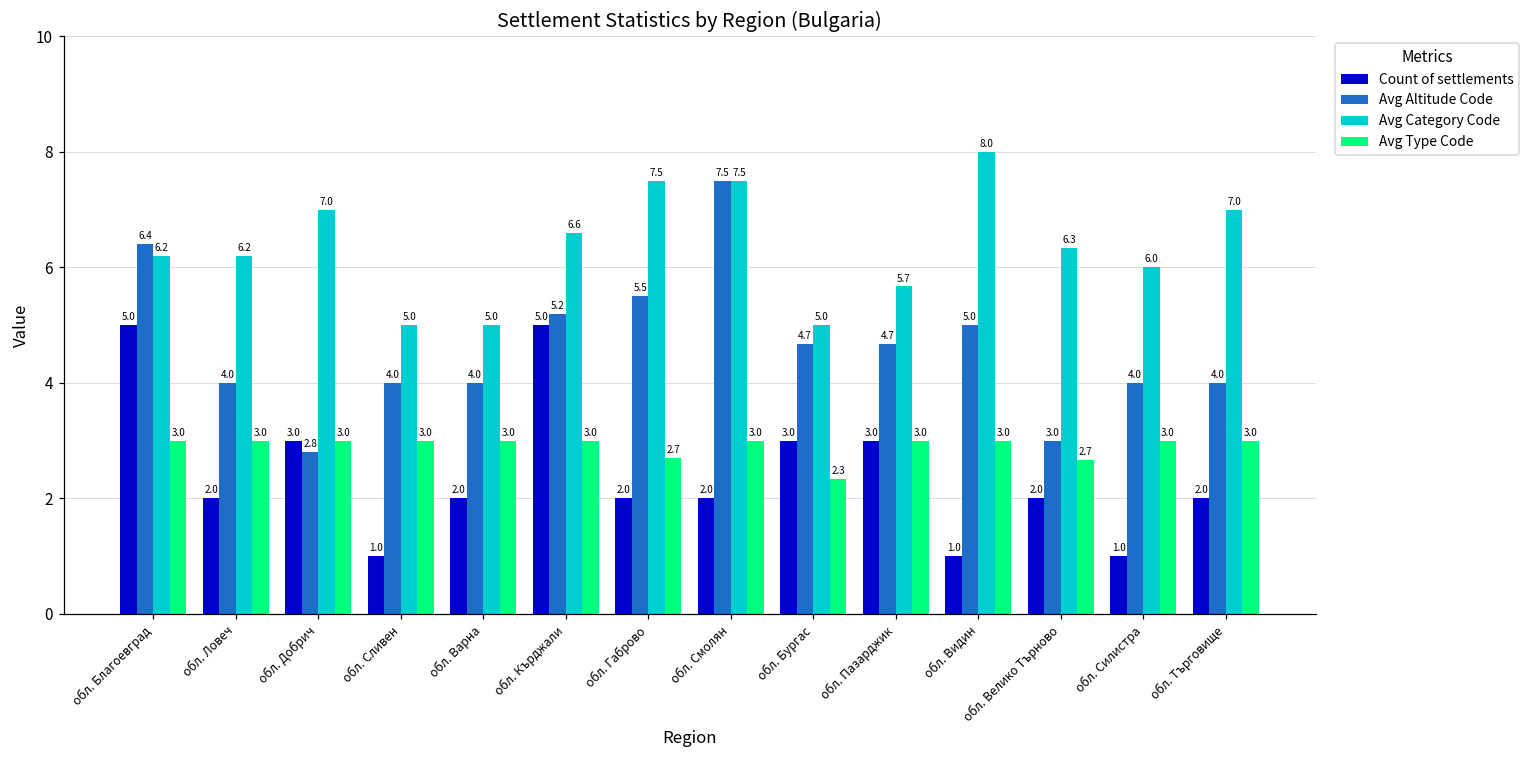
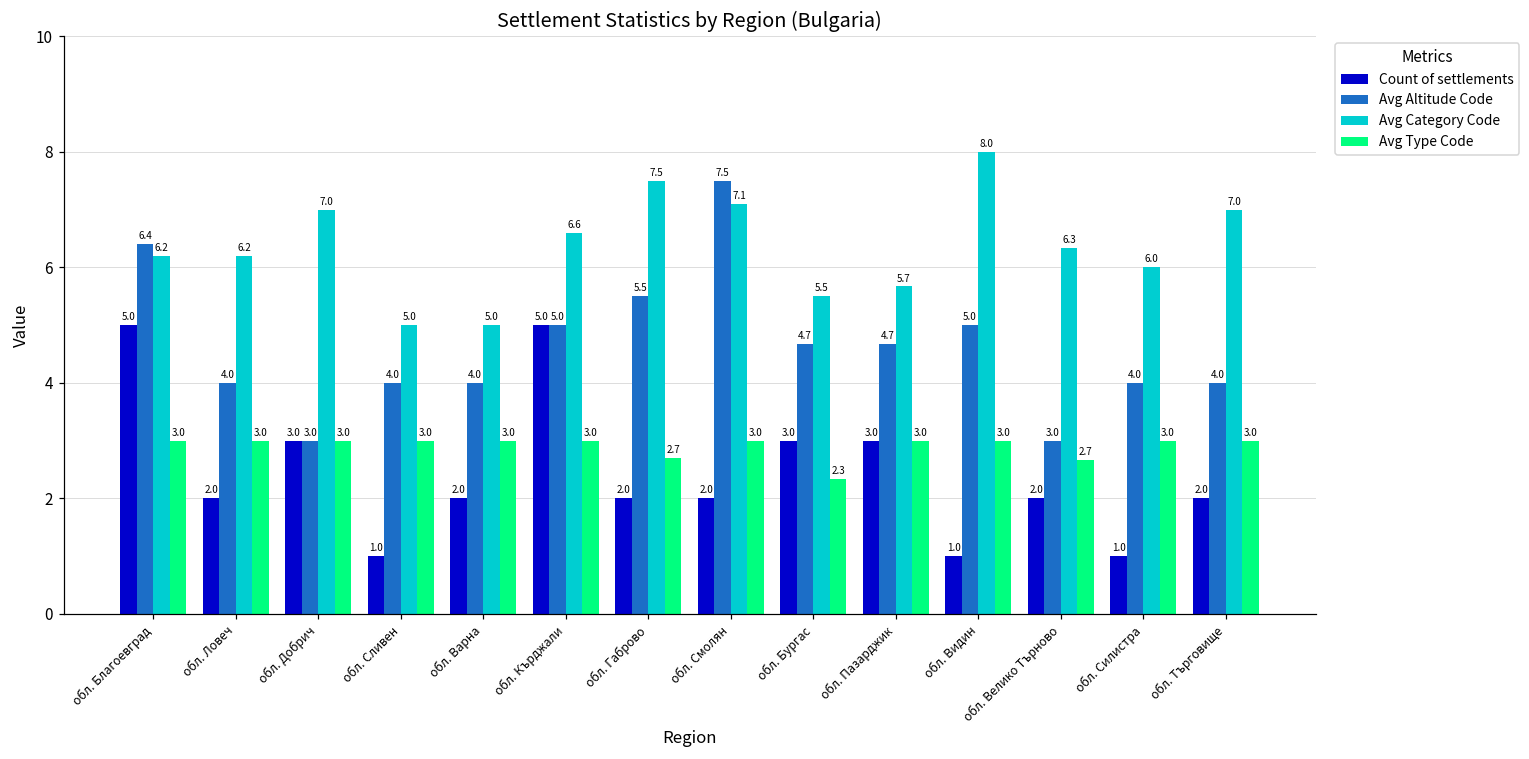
Avg Altitude Code, обл. Добрич: 2.8 -> 3.0
Avg Altitude Code, обл. Кърджали: 5.2 -> 5.0
Avg Category Code, обл. Смолян: 7.5 -> 7.1
Avg Category Code, обл. Бургас: 5.0 -> 5.5
